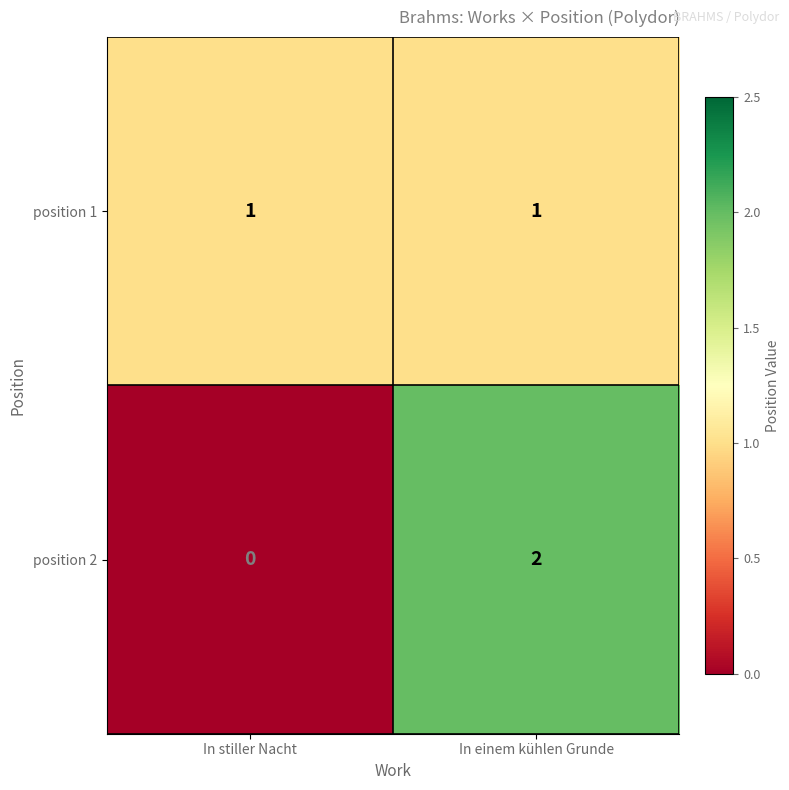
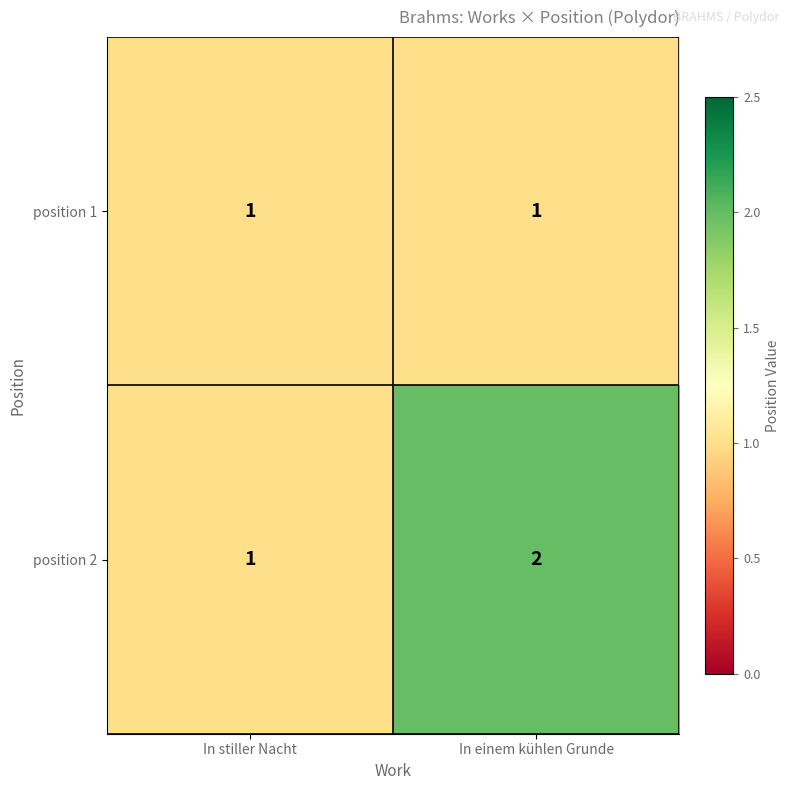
position 2, In stiller Nacht: 0 -> 1
